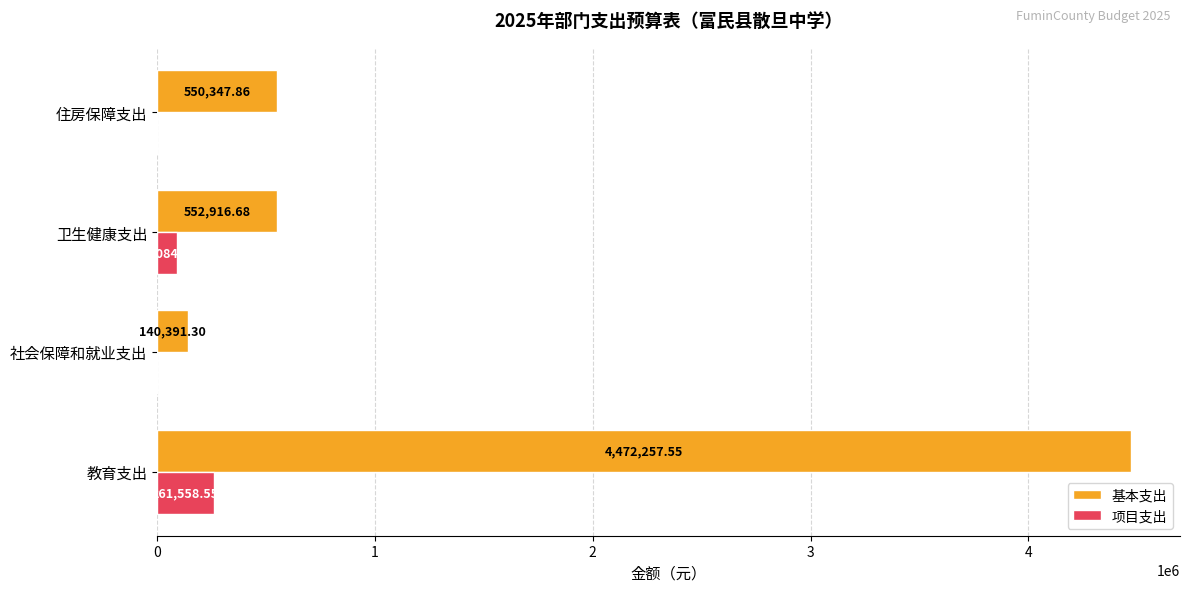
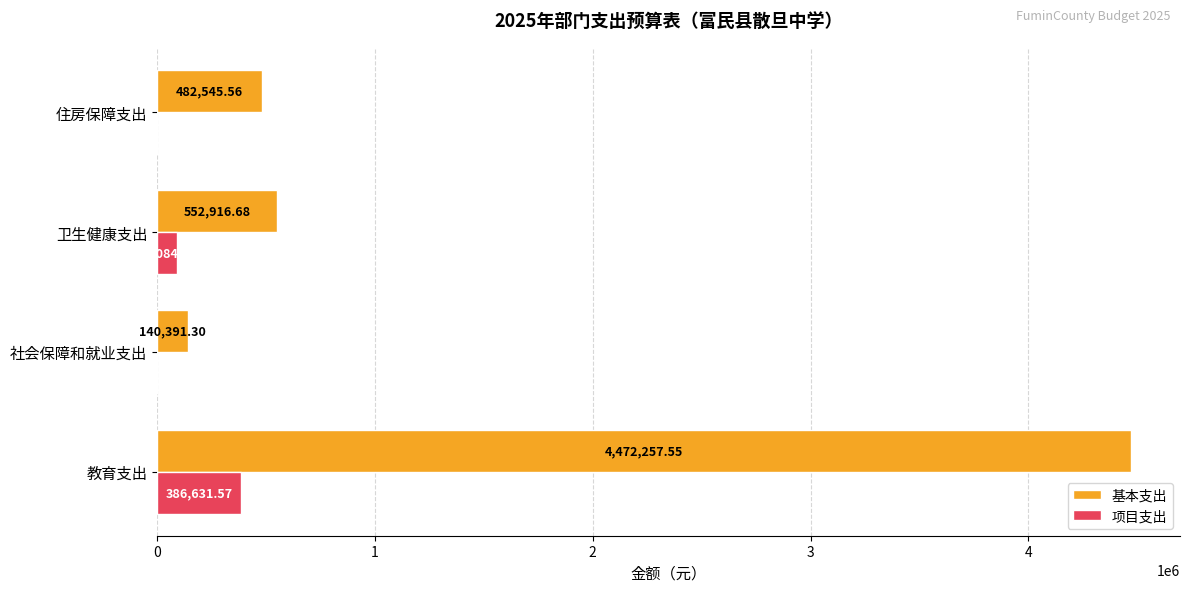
基本支出, 住房保障支出: 550,347.86 -> 482,545.56
项目支出, 教育支出: 261,558.55 -> 386,631.57
